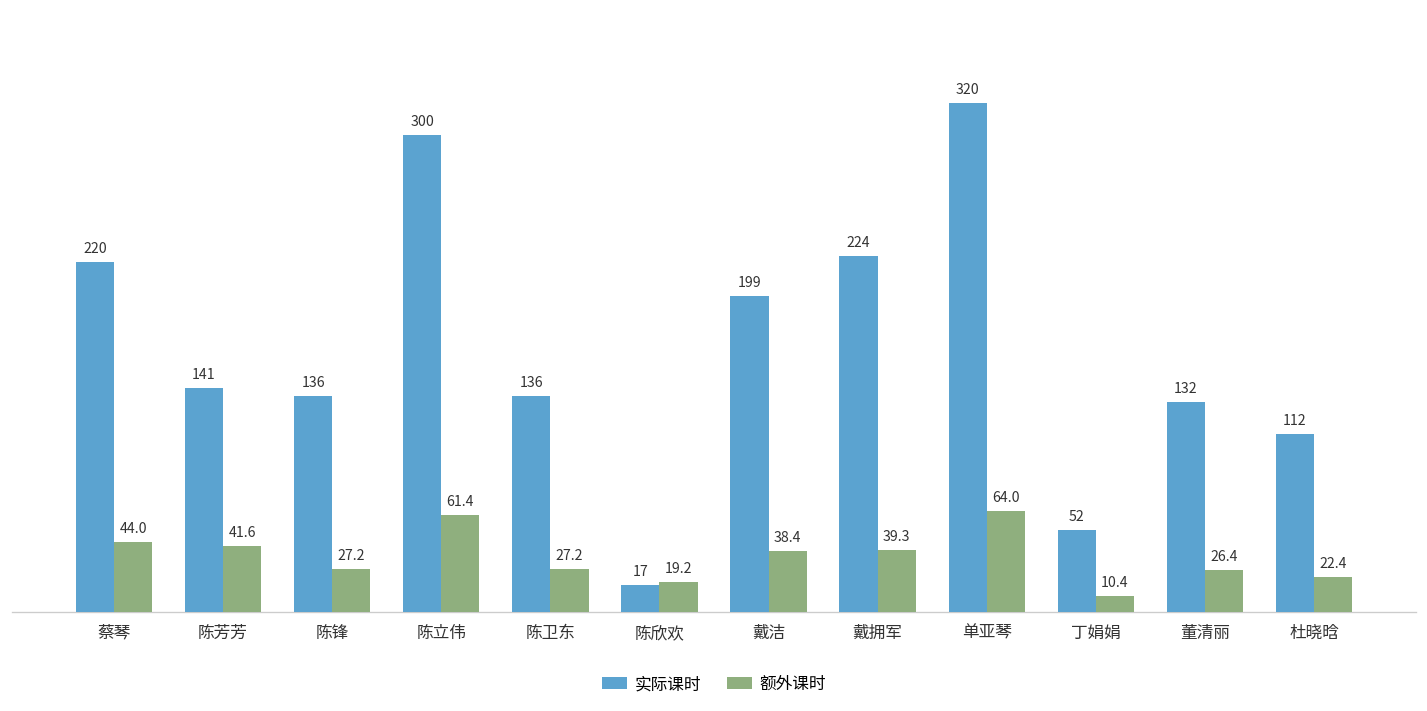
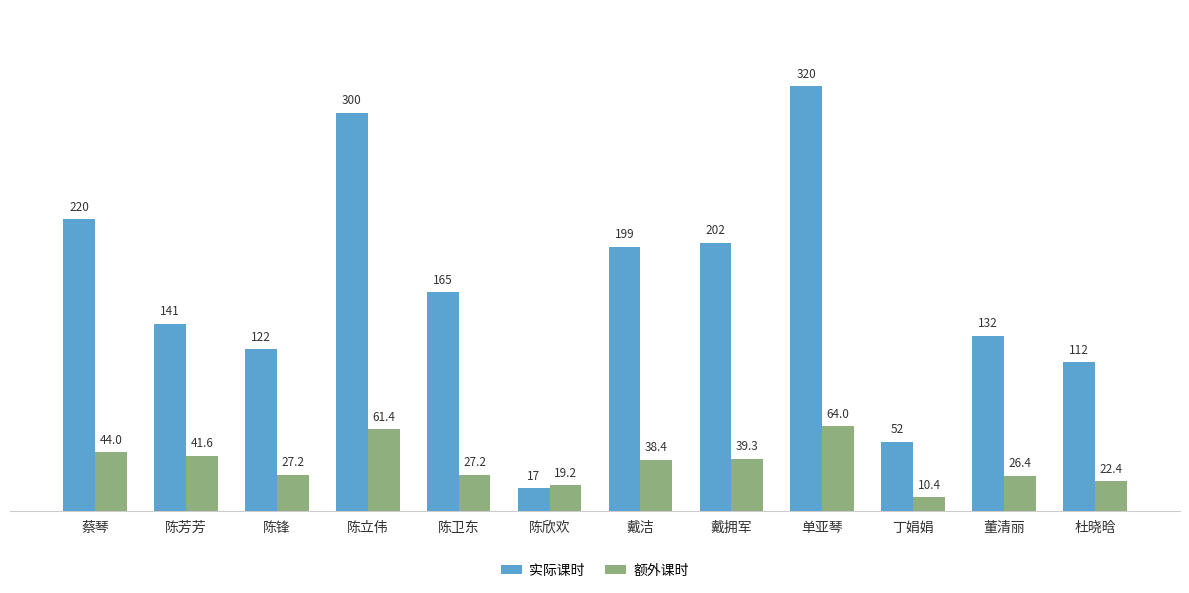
实际课时, 陈锋: 136 -> 122
实际课时, 陈卫东: 136 -> 165
实际课时, 戴拥军: 224 -> 202
